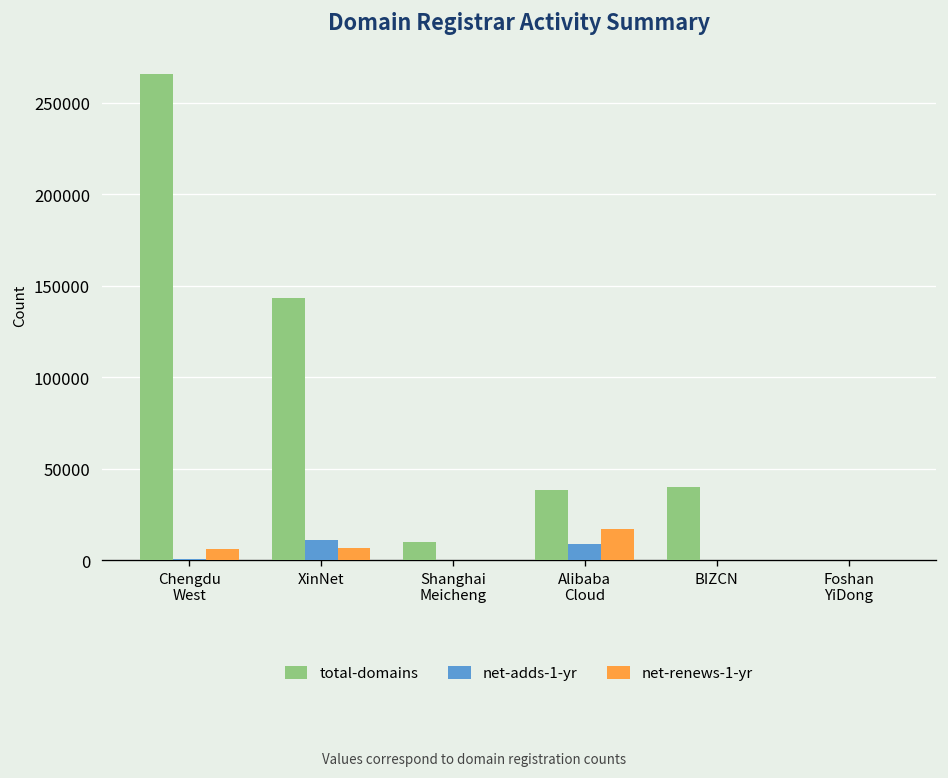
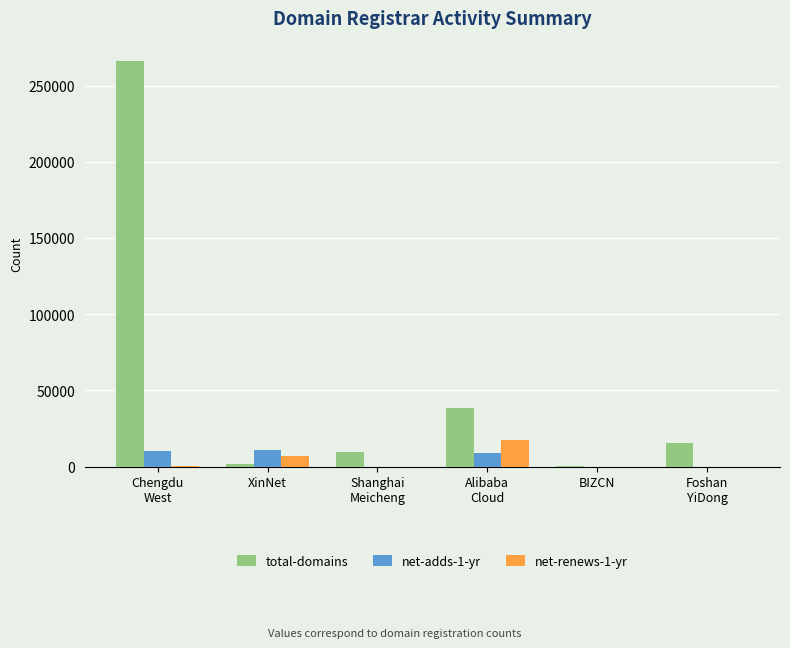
net-adds-1-yr, Chengdu West: 0 -> 10000
net-renews-1-yr, Chengdu West: 6000 -> 0
total-domains, XinNet: 143000 -> 1000
total-domains, BIZCN: 40000 -> 0
total-domains, Foshan YiDong: 0 -> 15000
